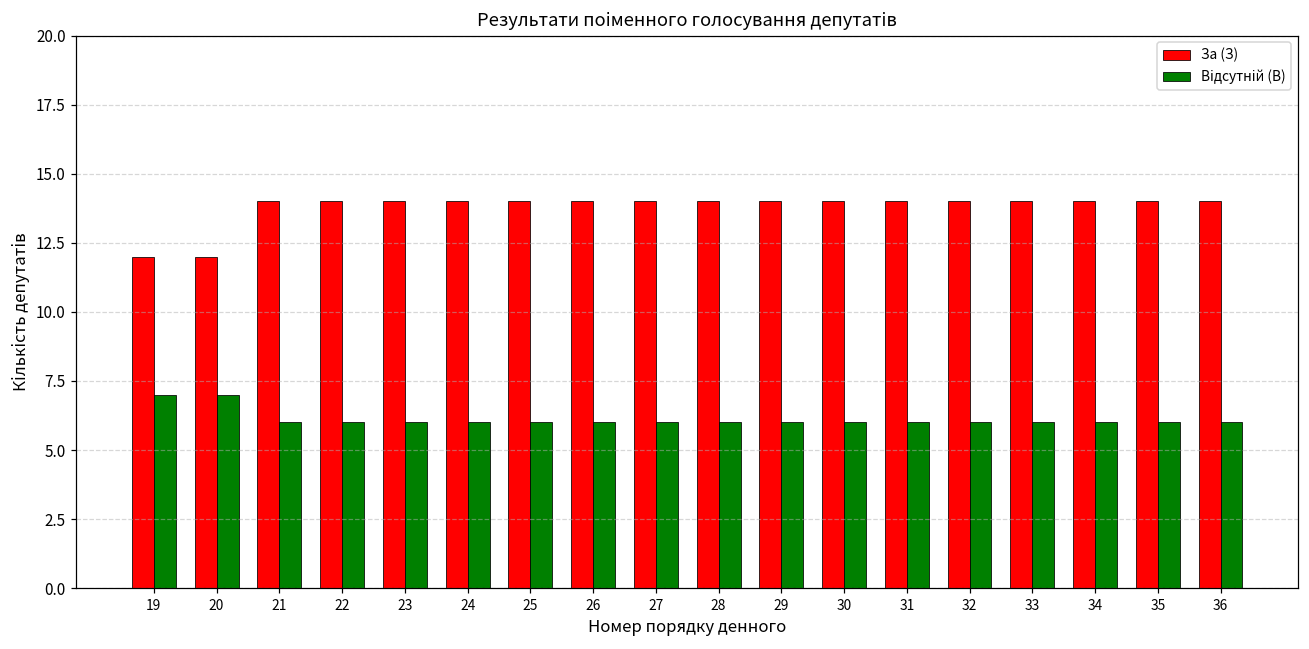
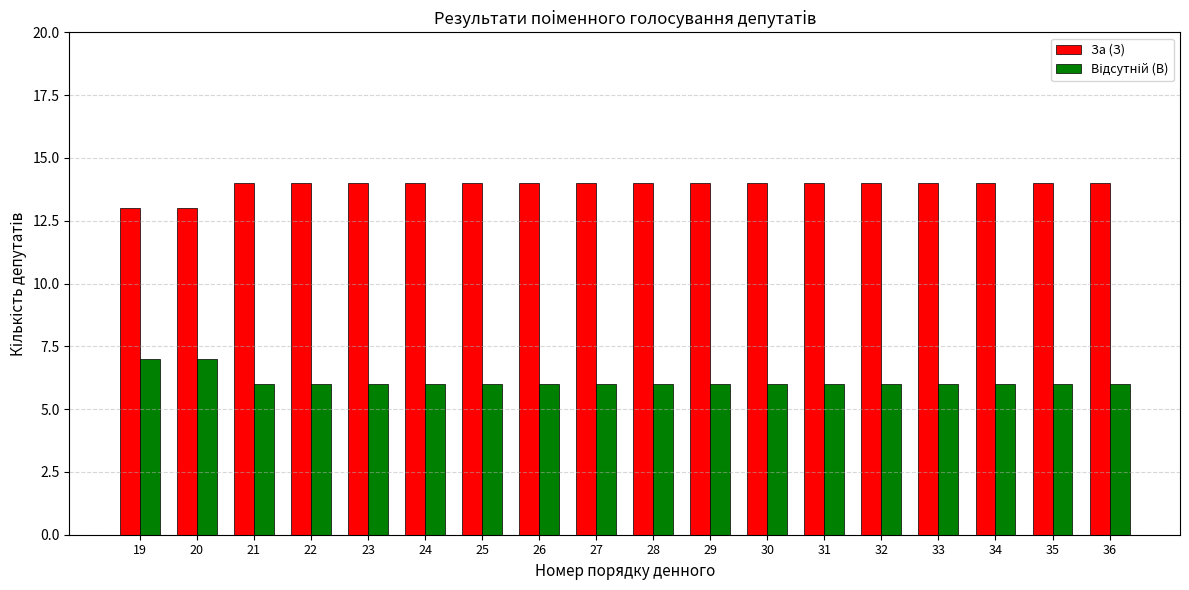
За (З), 19: 12 -> 13
За (З), 20: 12 -> 13
